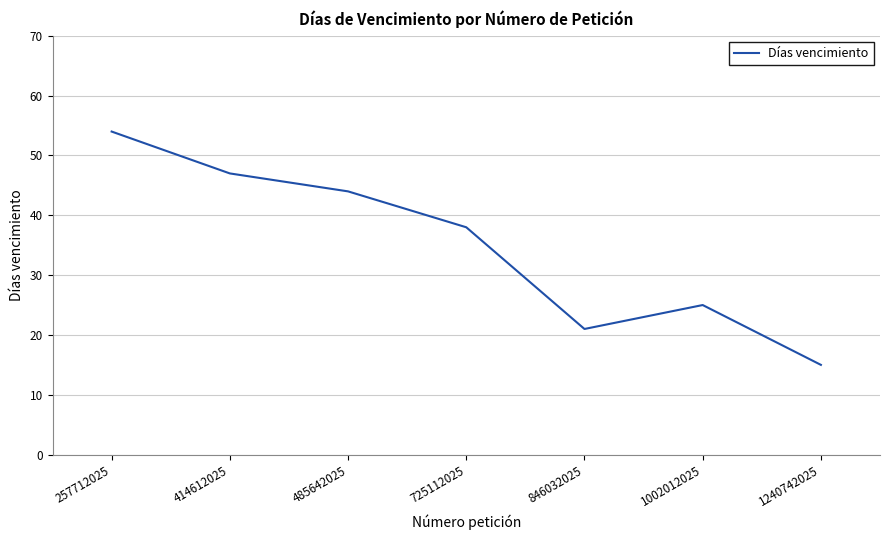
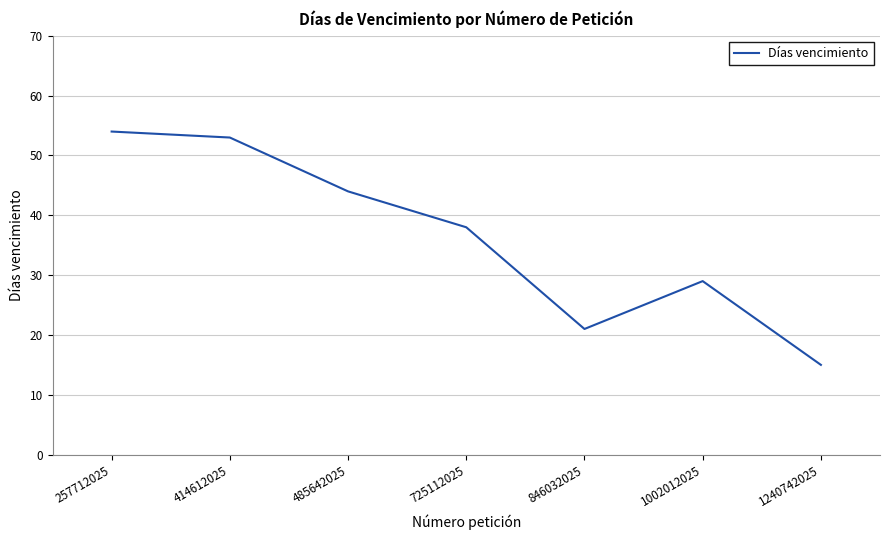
414612025: 47 -> 53
1002012025: 25 -> 29
